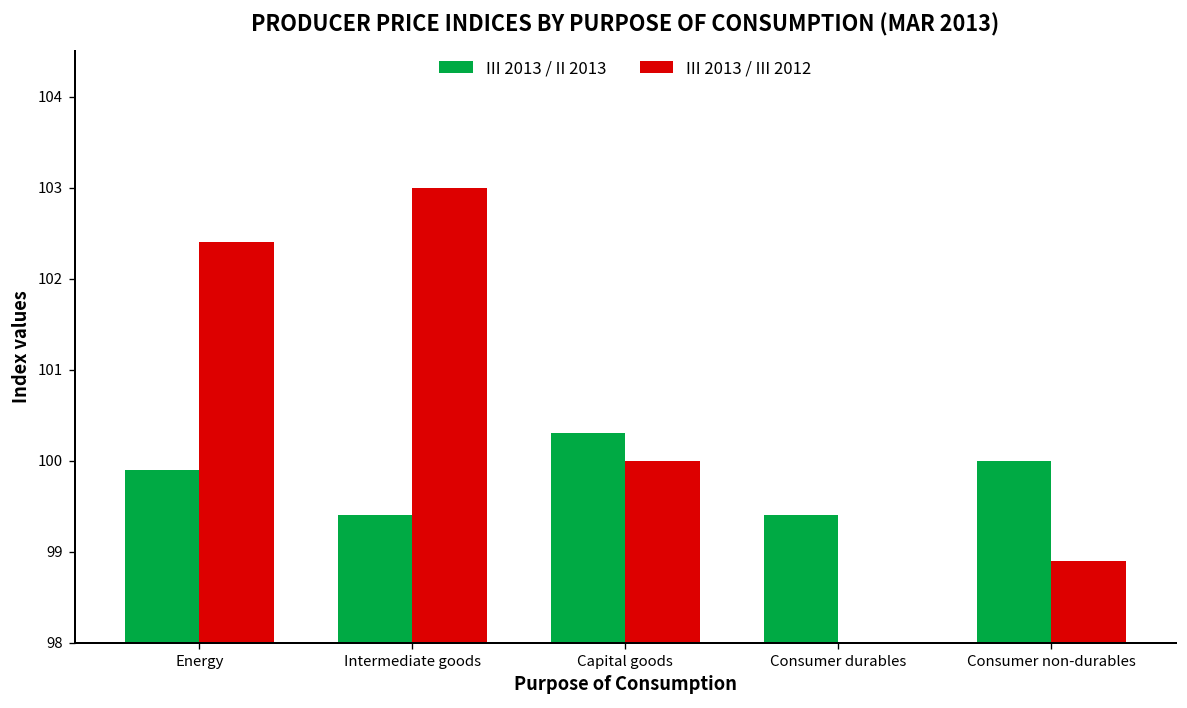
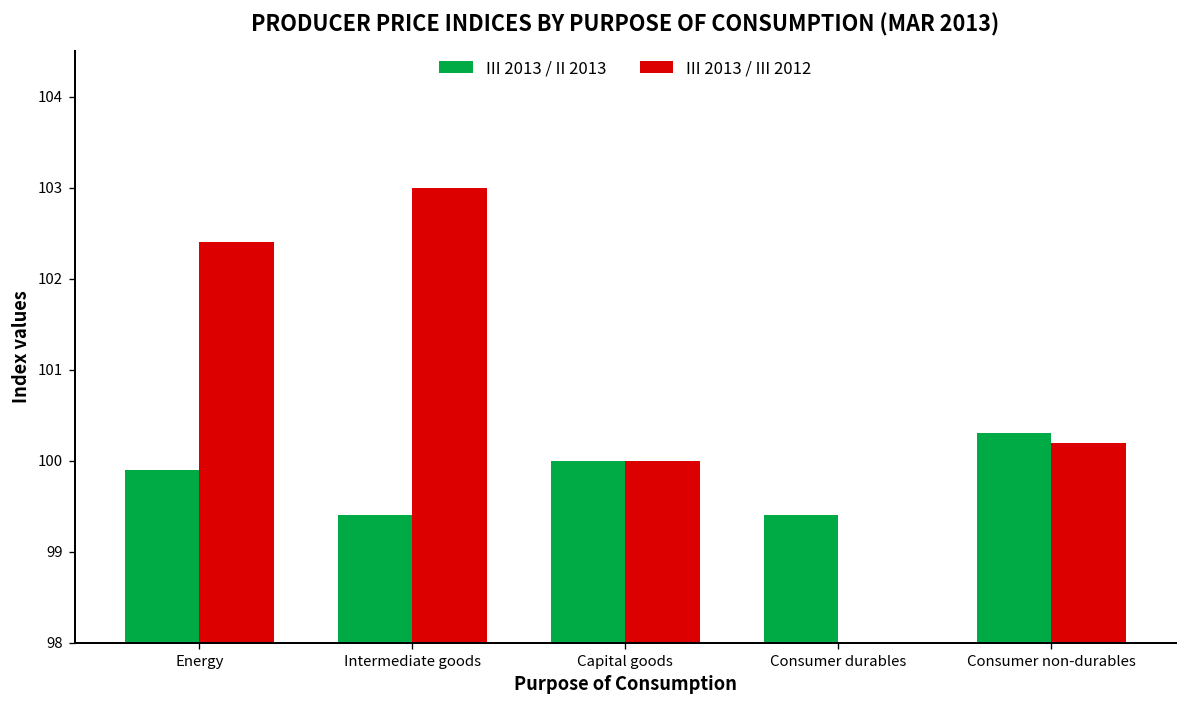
III 2013 / II 2013, Capital goods: 100.3 -> 100.0
III 2013 / II 2013, Consumer non-durables: 100.0 -> 100.3
III 2013 / III 2012, Consumer non-durables: 98.9 -> 100.2
